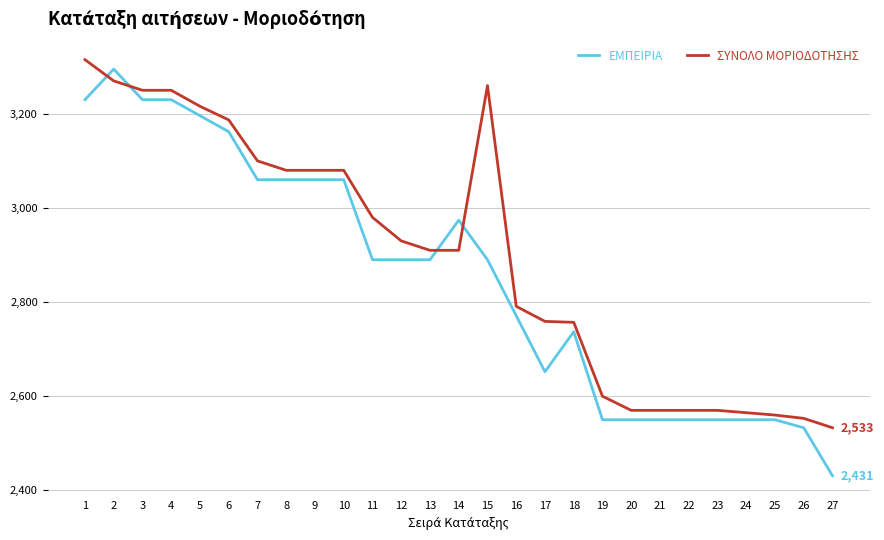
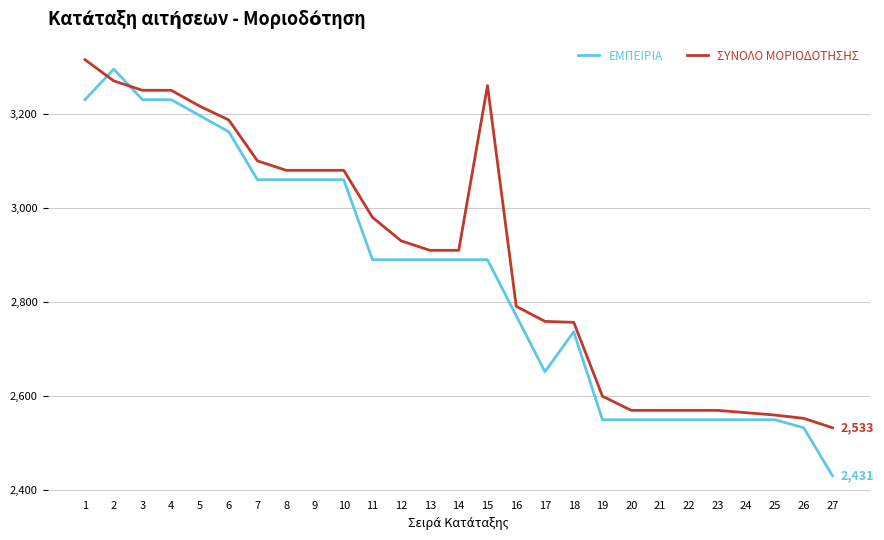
ΕΜΠΕΙΡΙΑ, 14: 2,970 -> 2,890
